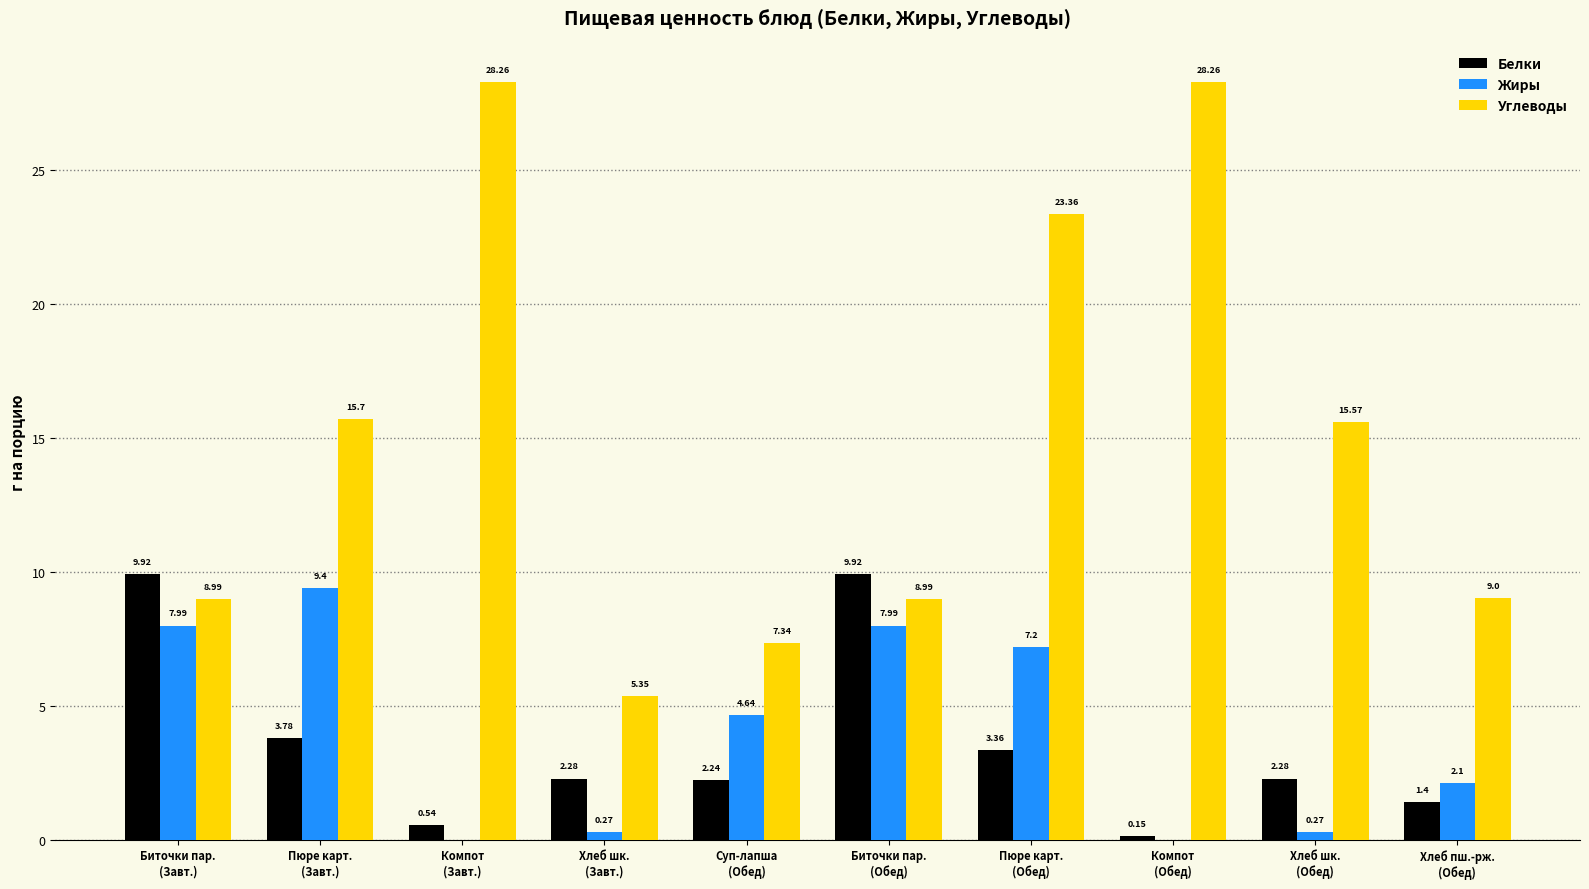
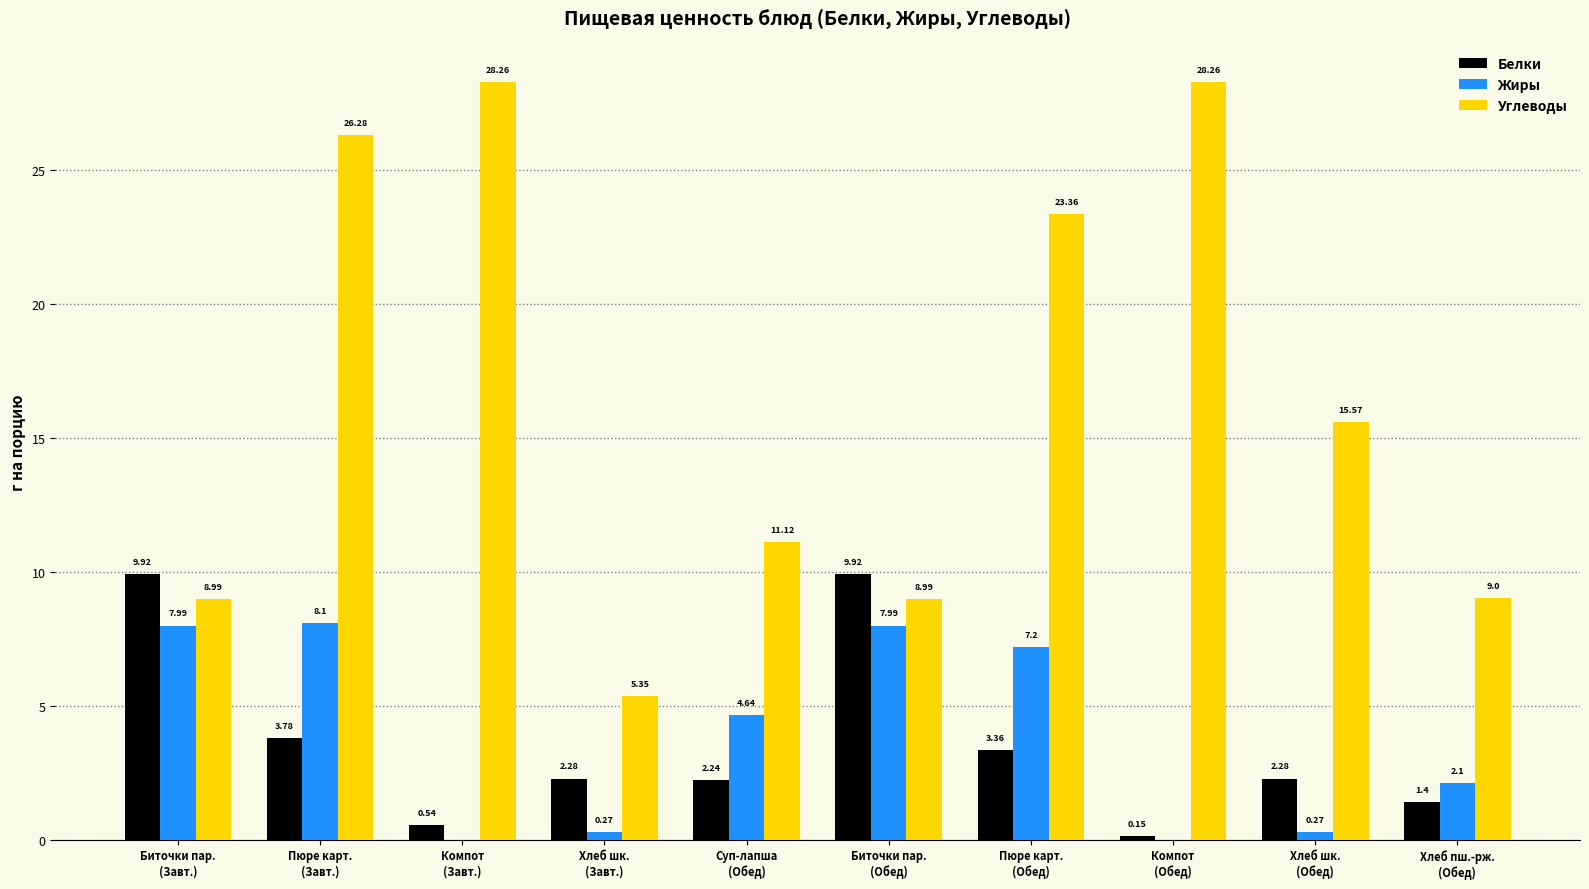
Жиры, Пюре карт. (Завт.): 9.4 -> 8.1
Углеводы, Пюре карт. (Завт.): 15.7 -> 26.28
Углеводы, Суп-лапша (Обед): 7.34 -> 11.12
